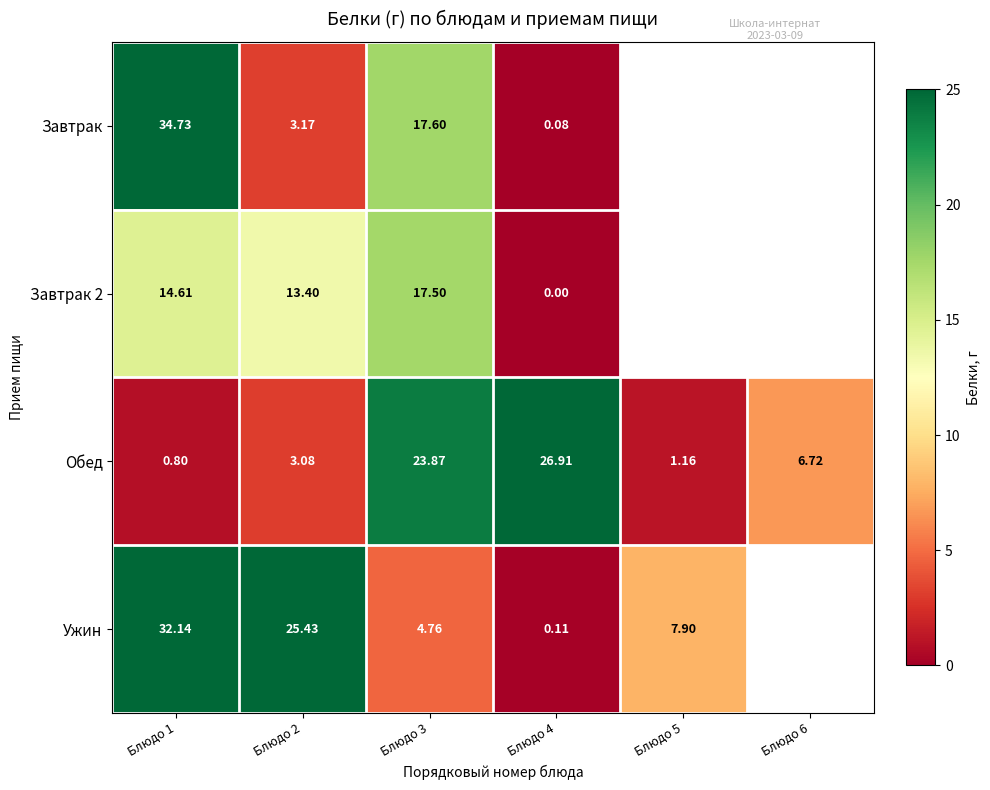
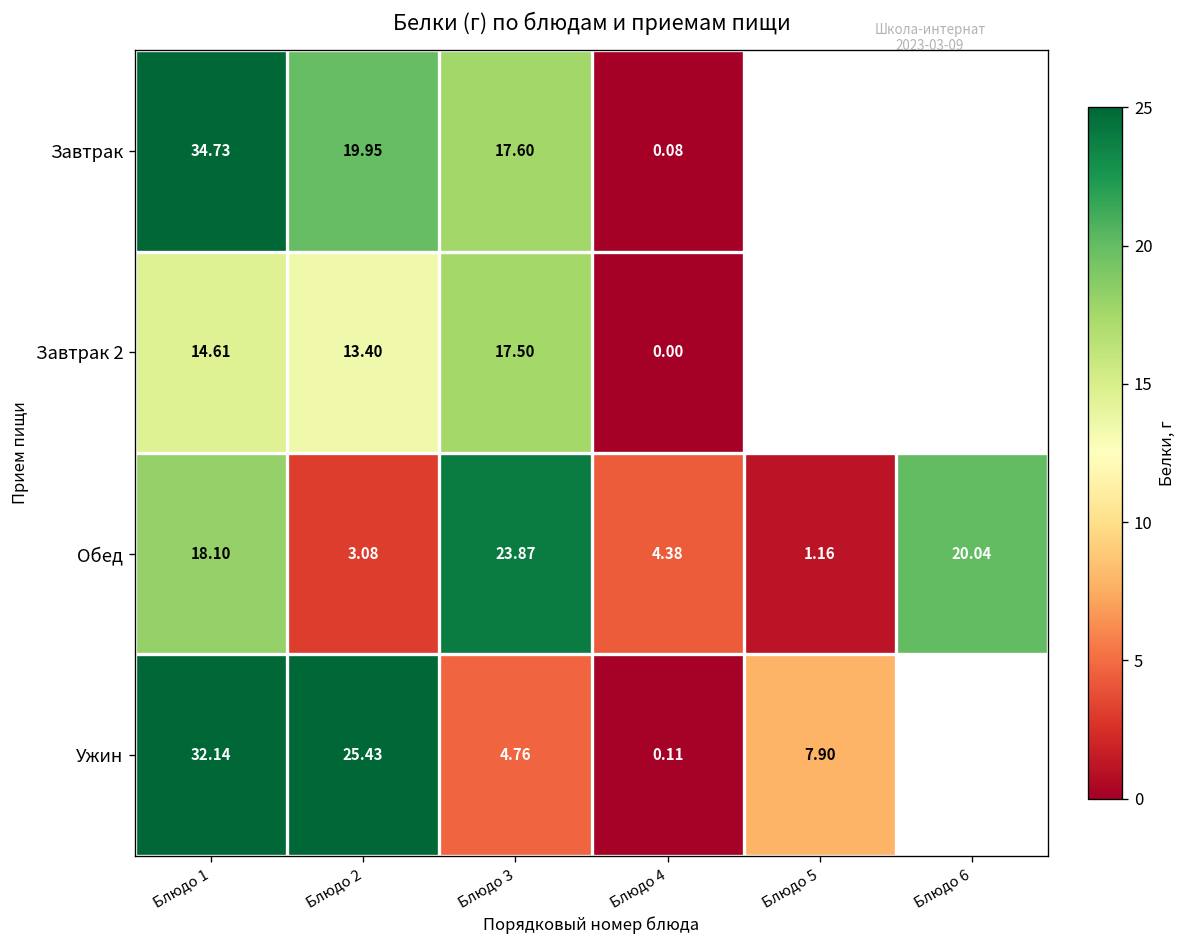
Завтрак, Блюдо 2: 3.17 -> 19.95
Обед, Блюдо 1: 0.80 -> 18.10
Обед, Блюдо 4: 26.91 -> 4.38
Обед, Блюдо 6: 6.72 -> 20.04
